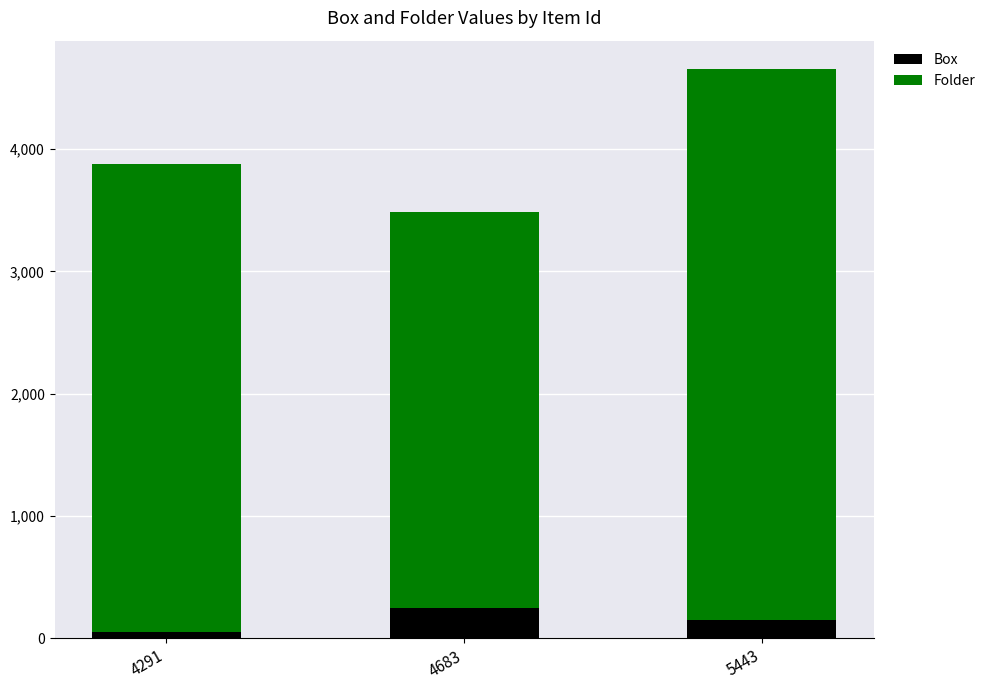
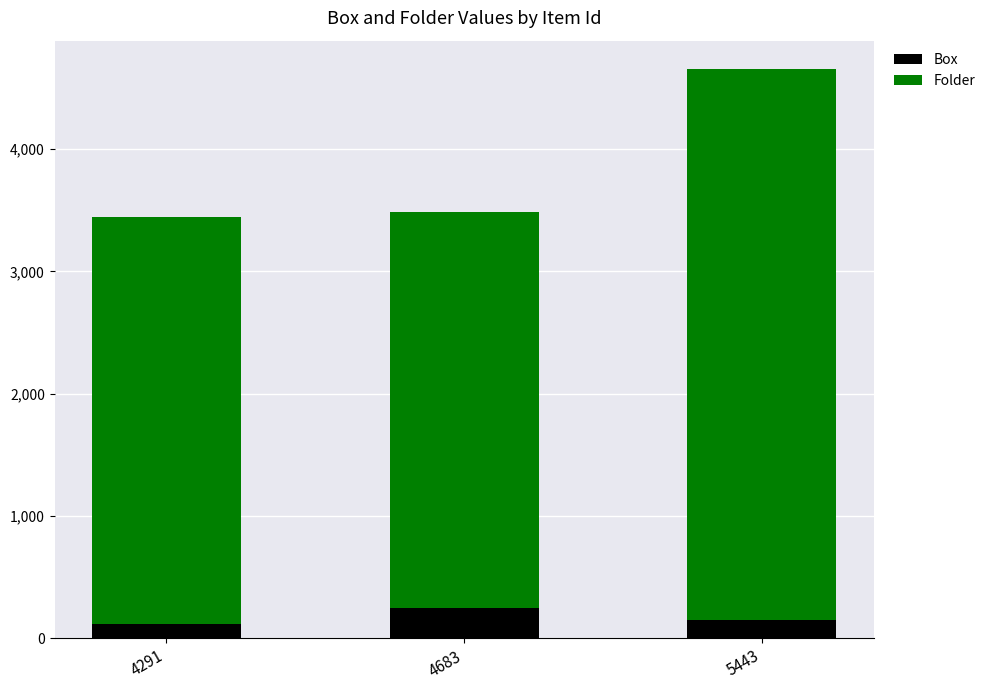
Box, 4291: 50 -> 120
Folder, 4291: 3,820 -> 3,330
